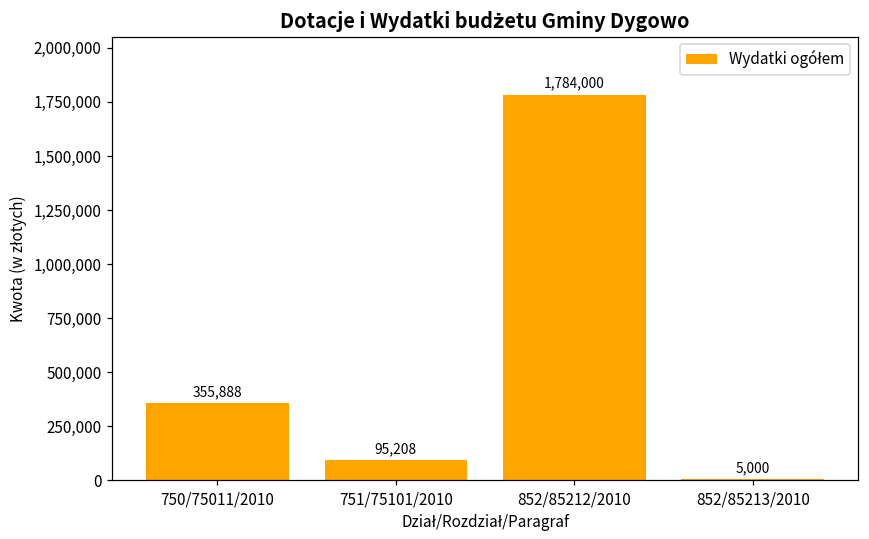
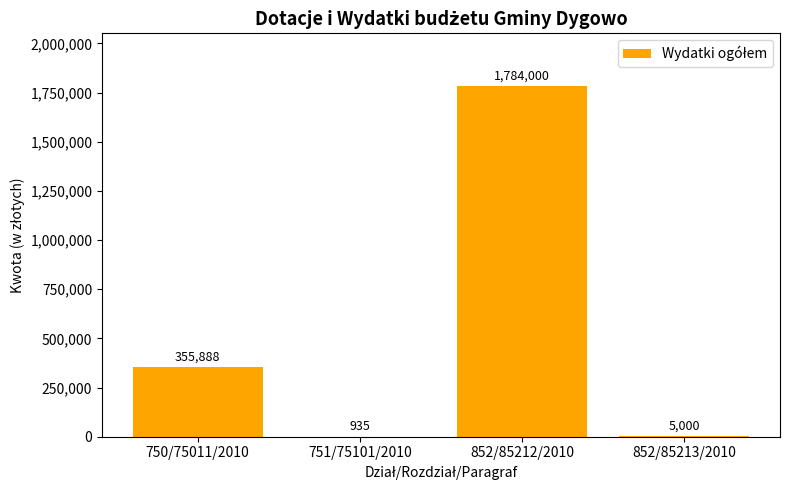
751/75101/2010: 95,208 -> 935
